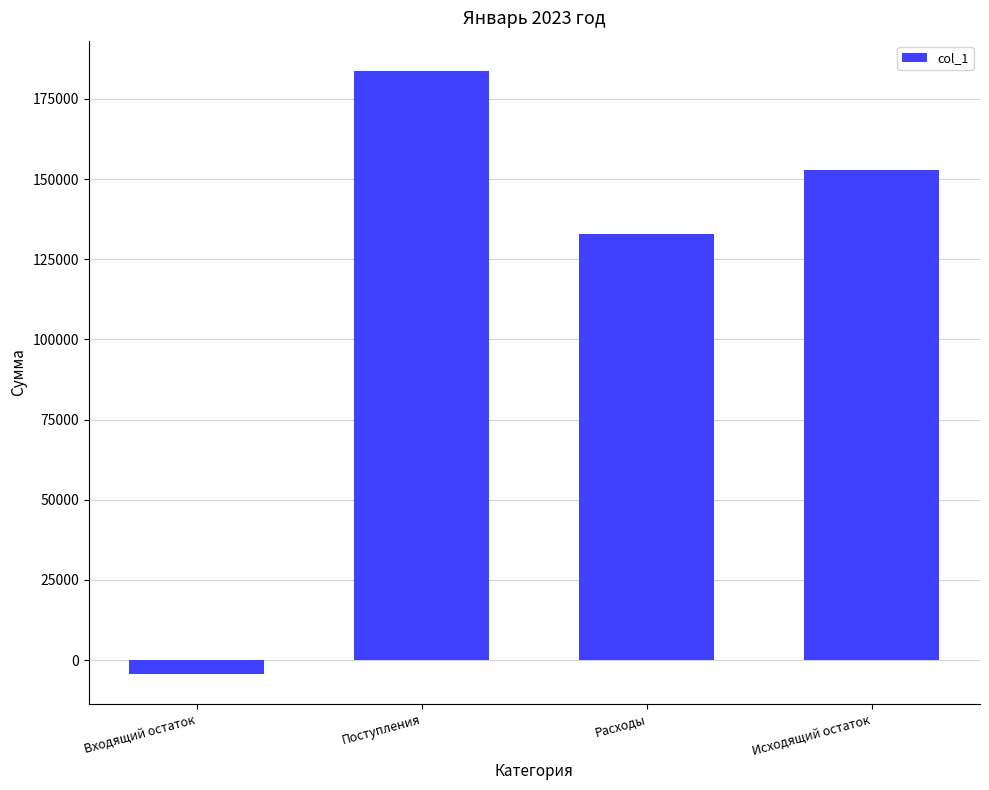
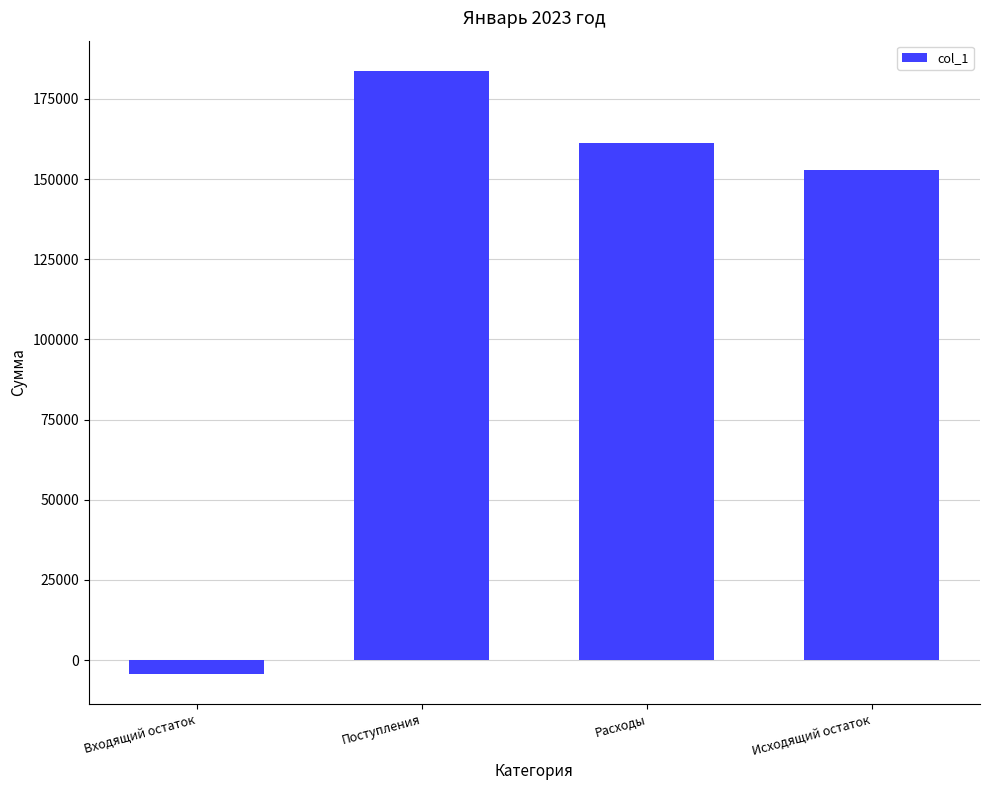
Расходы: 133000 -> 161000
